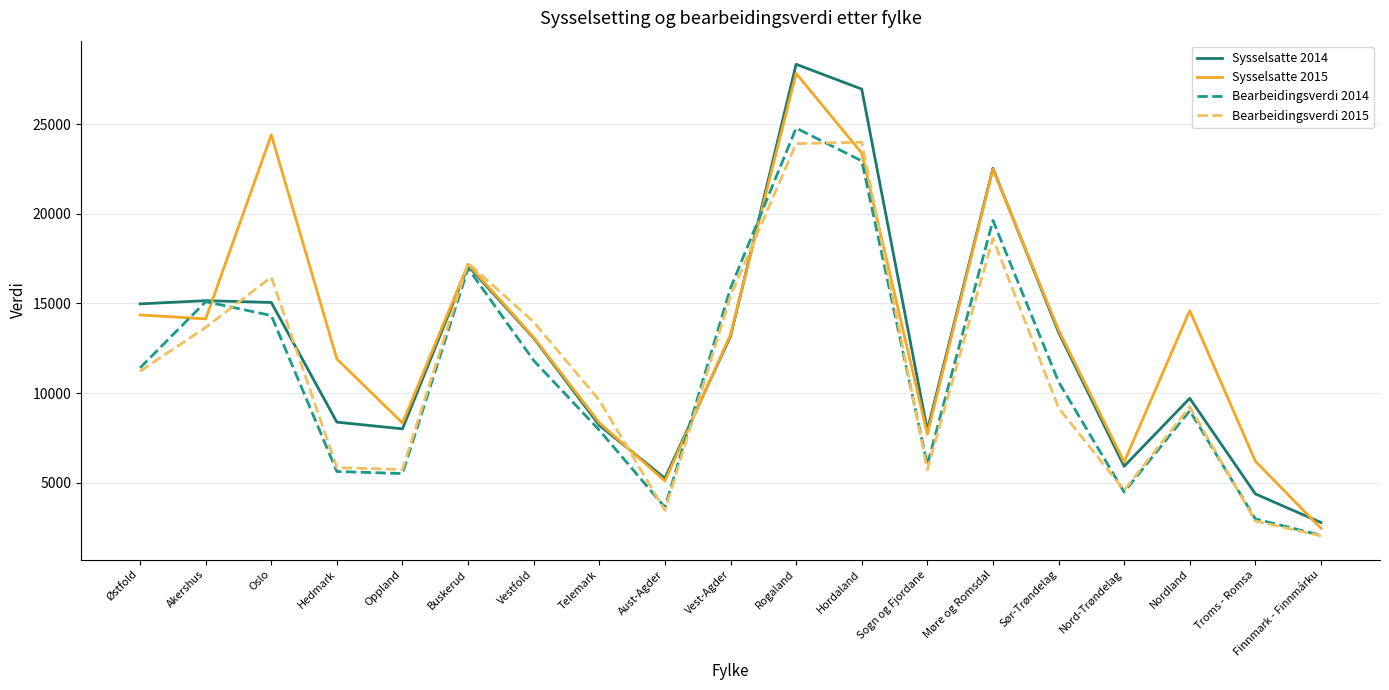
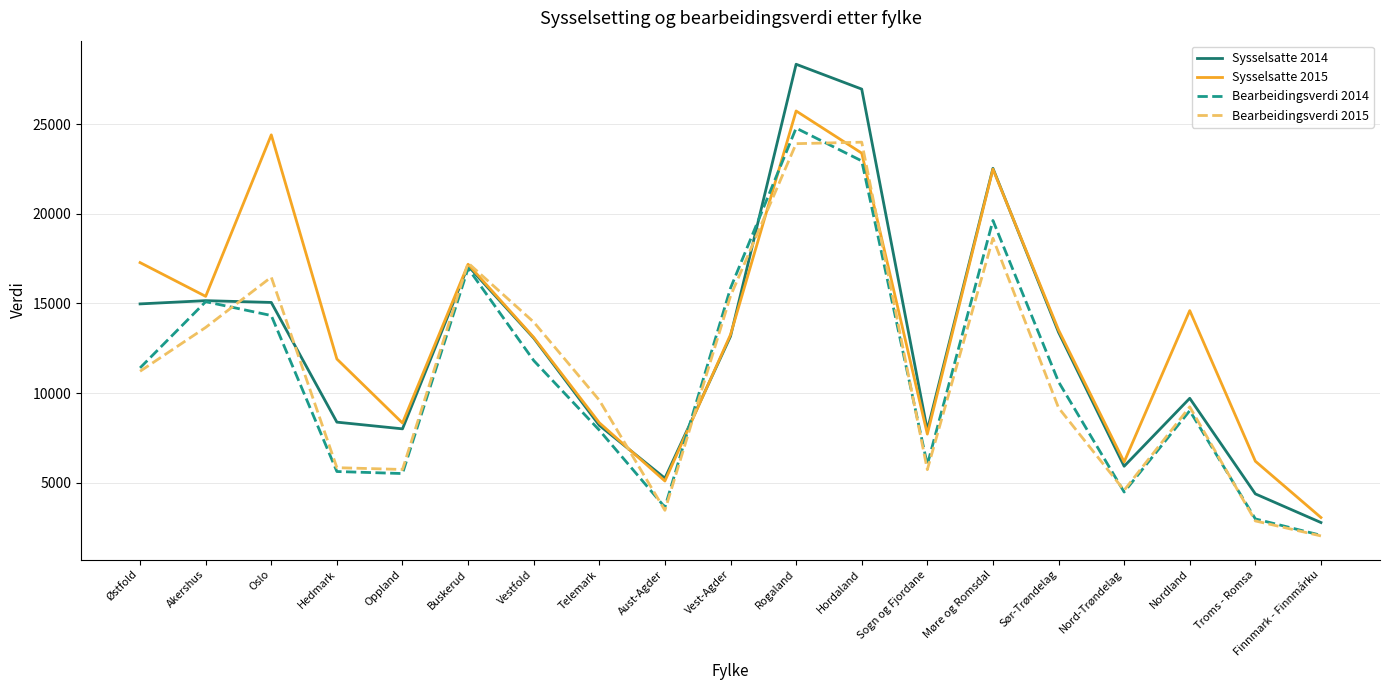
Sysselsatte 2015, Østfold: 14400 -> 17300
Sysselsatte 2015, Akershus: 14100 -> 15400
Sysselsatte 2015, Rogaland: 27800 -> 25700
Sysselsatte 2015, Finnmark - Finnmárku: 2500 -> 3100
